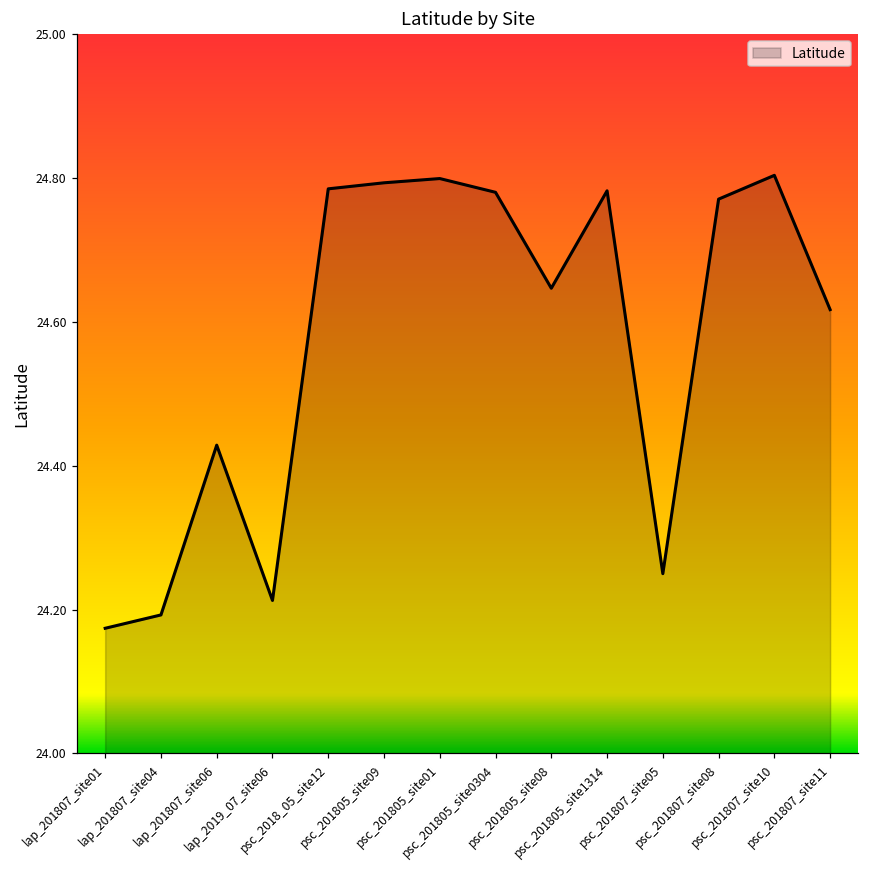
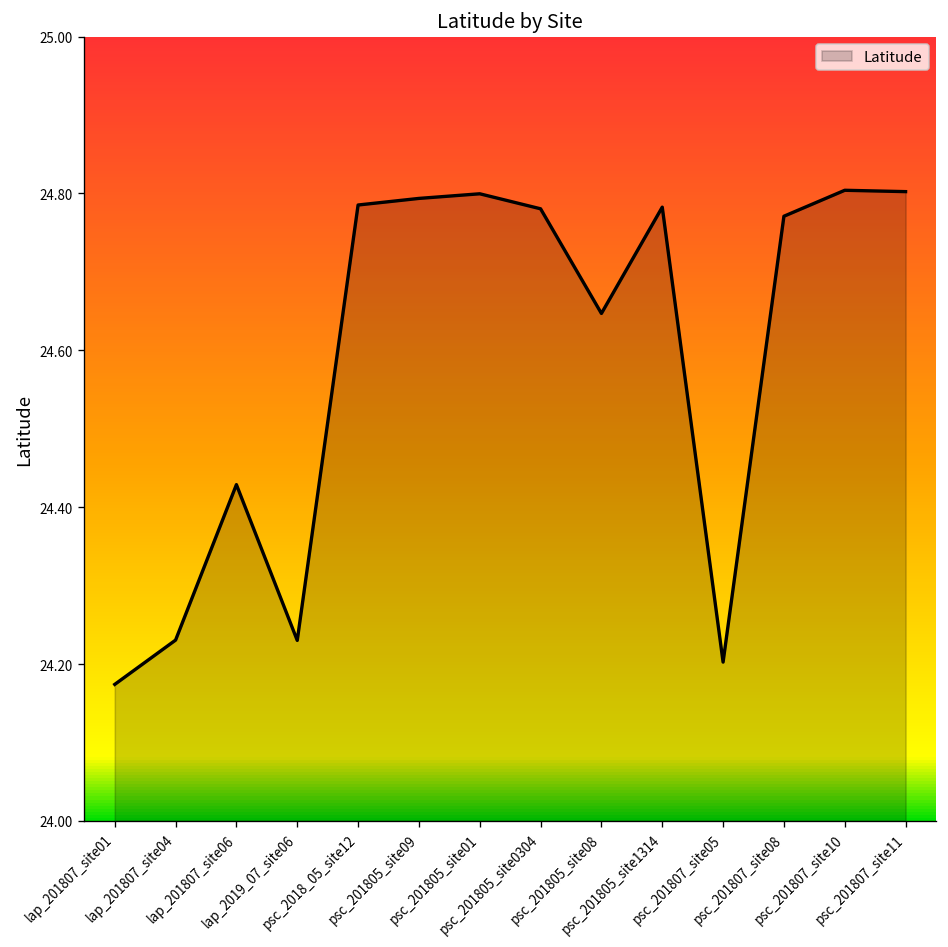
lap_201807_site04: 24.19 -> 24.23
lap_2019_07_site06: 24.21 -> 24.23
psc_201807_site05: 24.25 -> 24.20
psc_201807_site11: 24.62 -> 24.80
